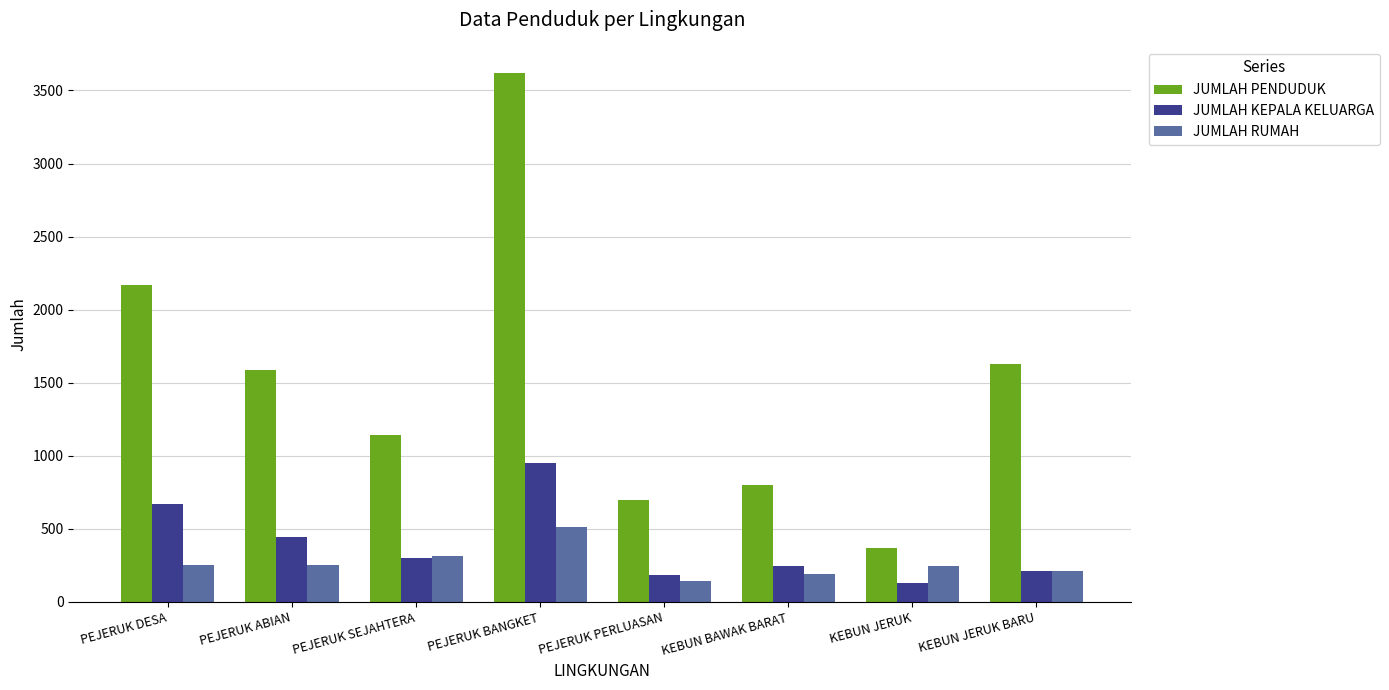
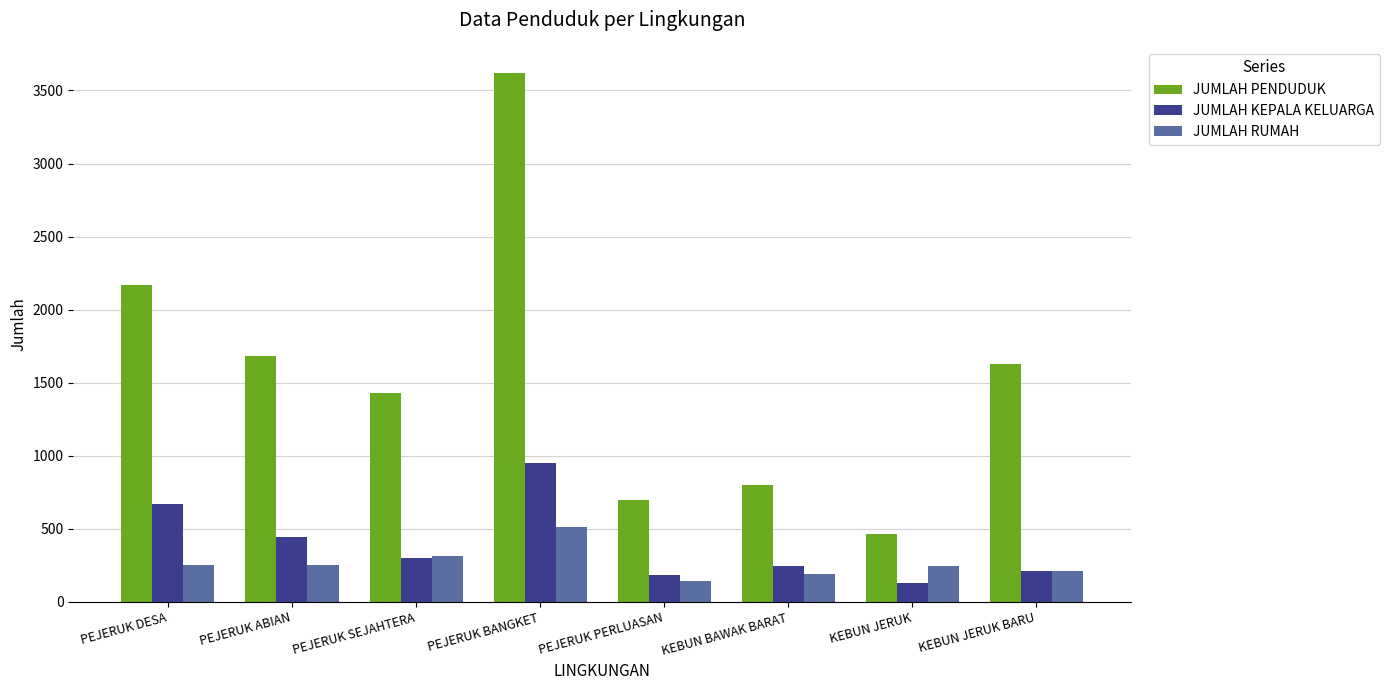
JUMLAH PENDUDUK, PEJERUK ABIAN: 1590 -> 1680
JUMLAH PENDUDUK, PEJERUK SEJAHTERA: 1140 -> 1430
JUMLAH PENDUDUK, KEBUN JERUK: 370 -> 460
